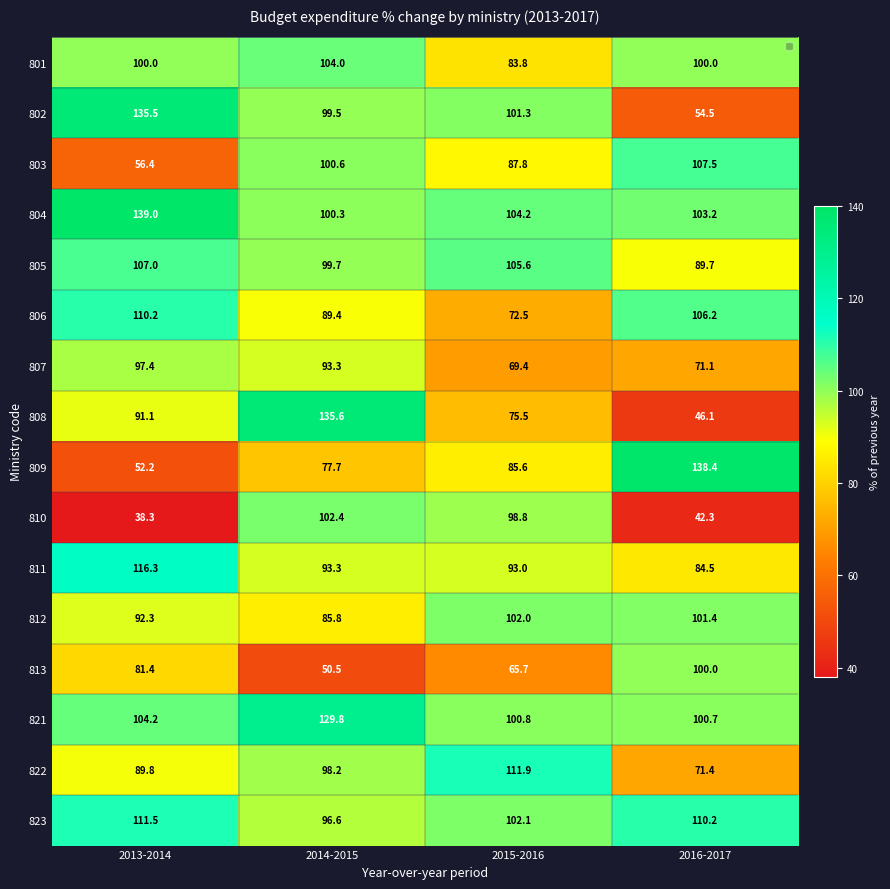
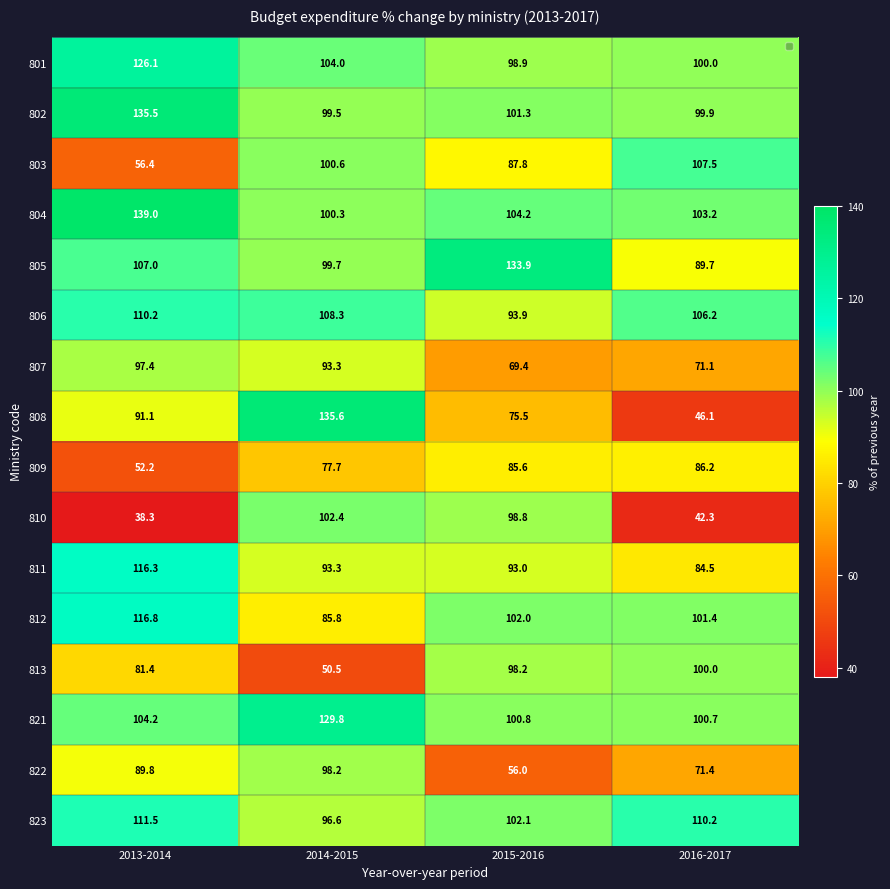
801, 2013-2014: 100.0 -> 126.1
801, 2015-2016: 83.8 -> 98.9
802, 2016-2017: 54.5 -> 99.9
805, 2015-2016: 105.6 -> 133.9
806, 2014-2015: 89.4 -> 108.3
806, 2015-2016: 72.5 -> 93.9
809, 2016-2017: 138.4 -> 86.2
812, 2013-2014: 92.3 -> 116.8
813, 2015-2016: 65.7 -> 98.2
822, 2015-2016: 111.9 -> 56.0
